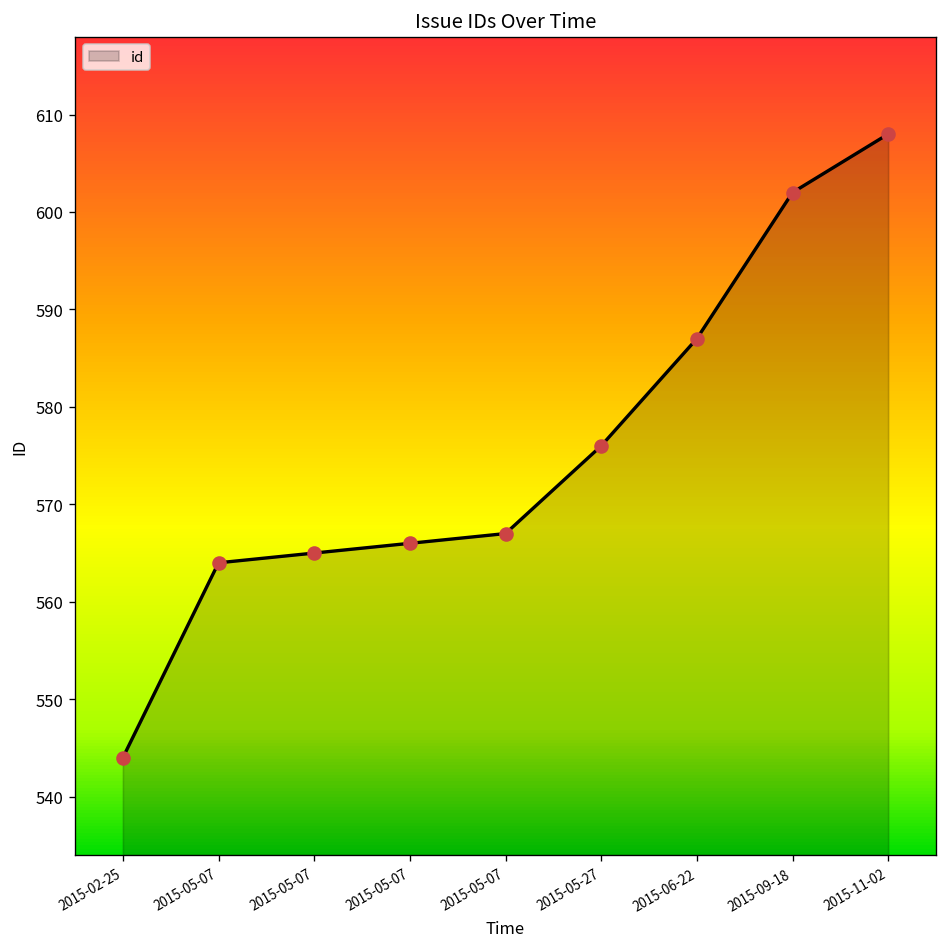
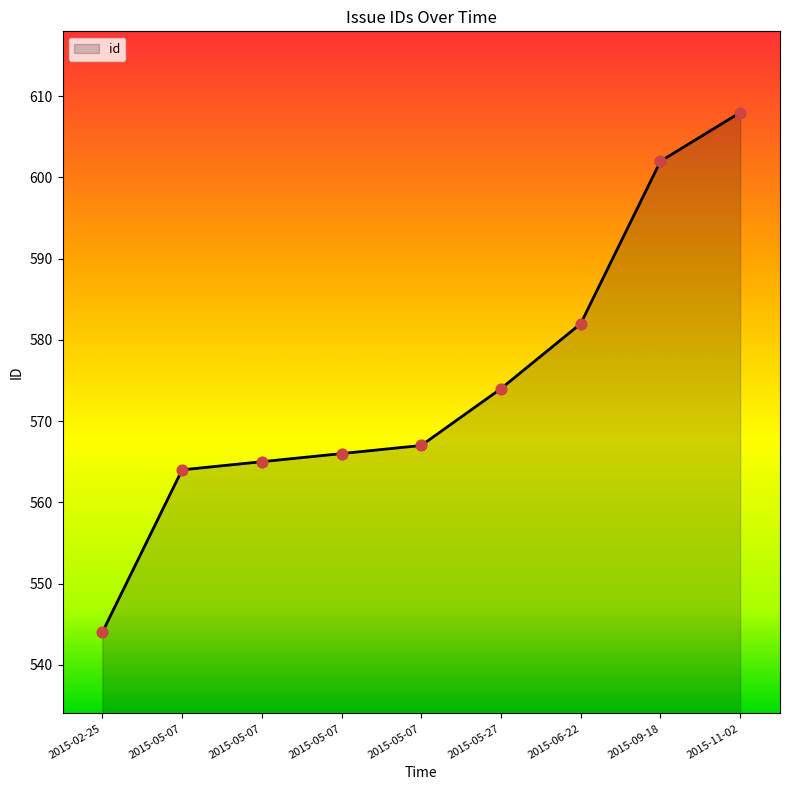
2015-05-27: 576 -> 574
2015-06-22: 587 -> 582
